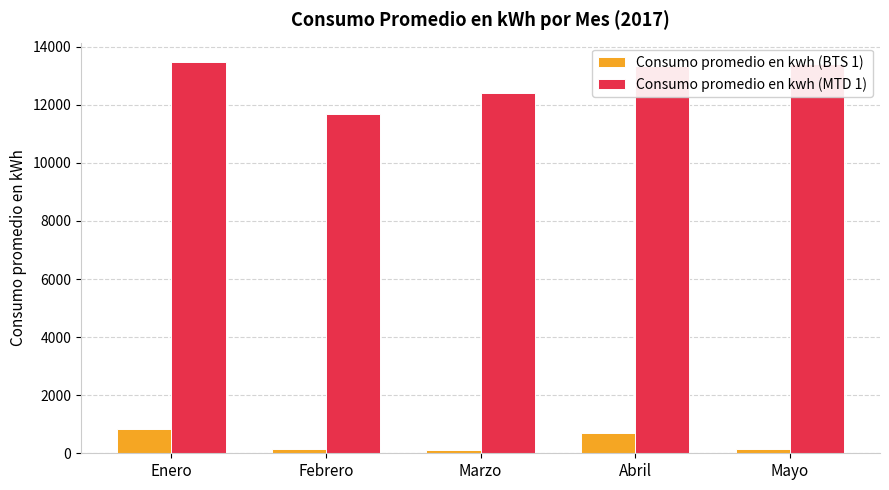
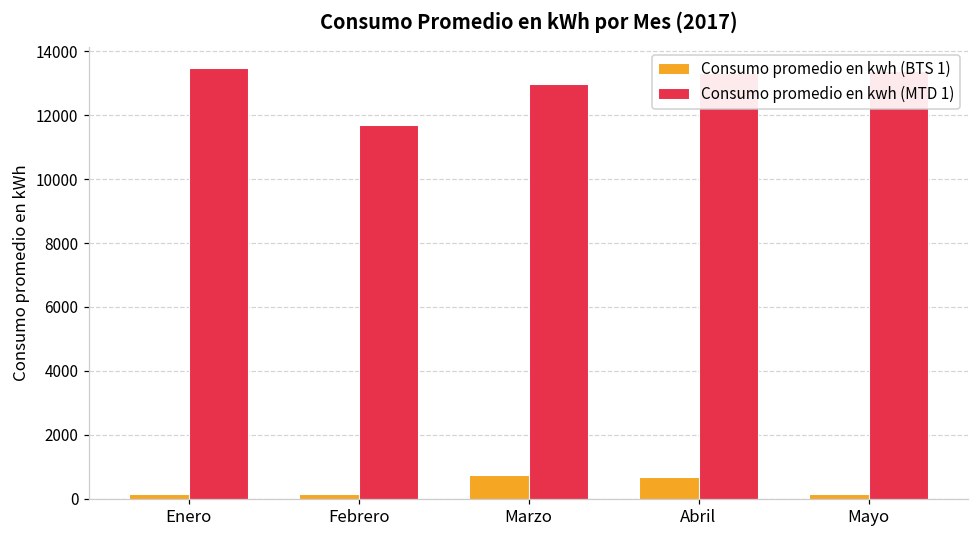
Consumo promedio en kwh (BTS 1), Enero: 900 -> 100
Consumo promedio en kwh (BTS 1), Marzo: 100 -> 700
Consumo promedio en kwh (MTD 1), Marzo: 12400 -> 13000
